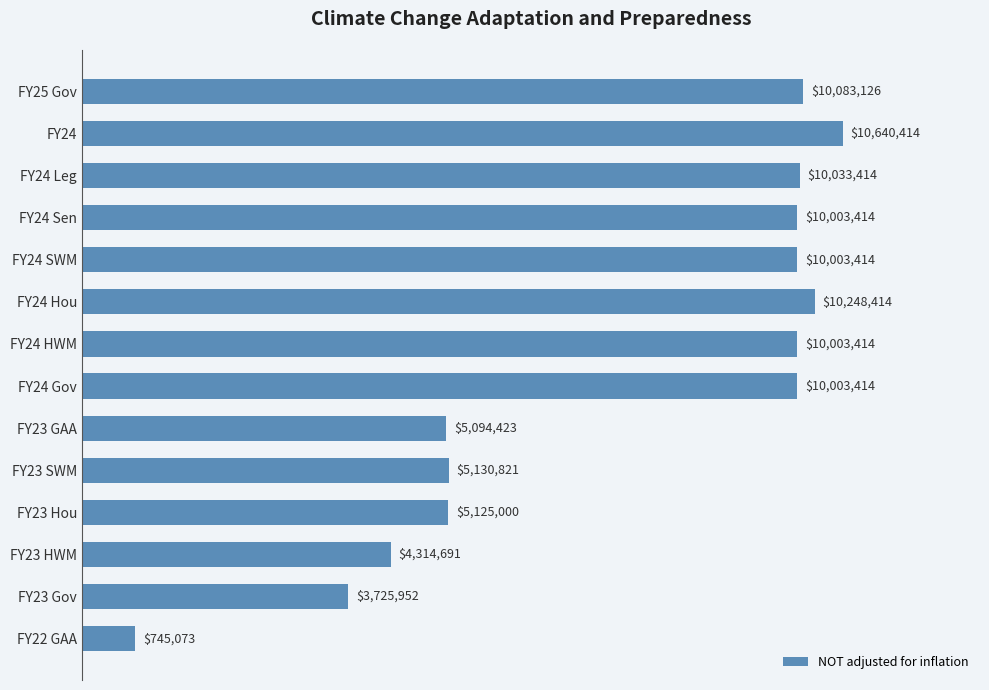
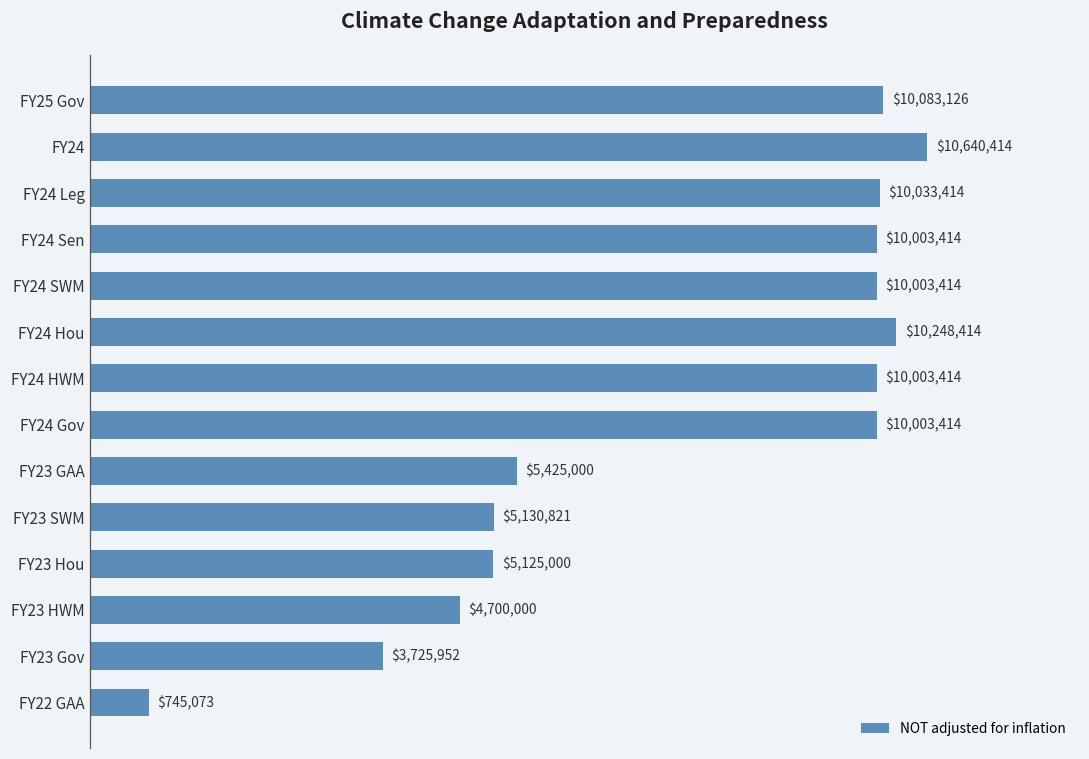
FY23 GAA: $5,094,423 -> $5,425,000
FY23 HWM: $4,314,691 -> $4,700,000
